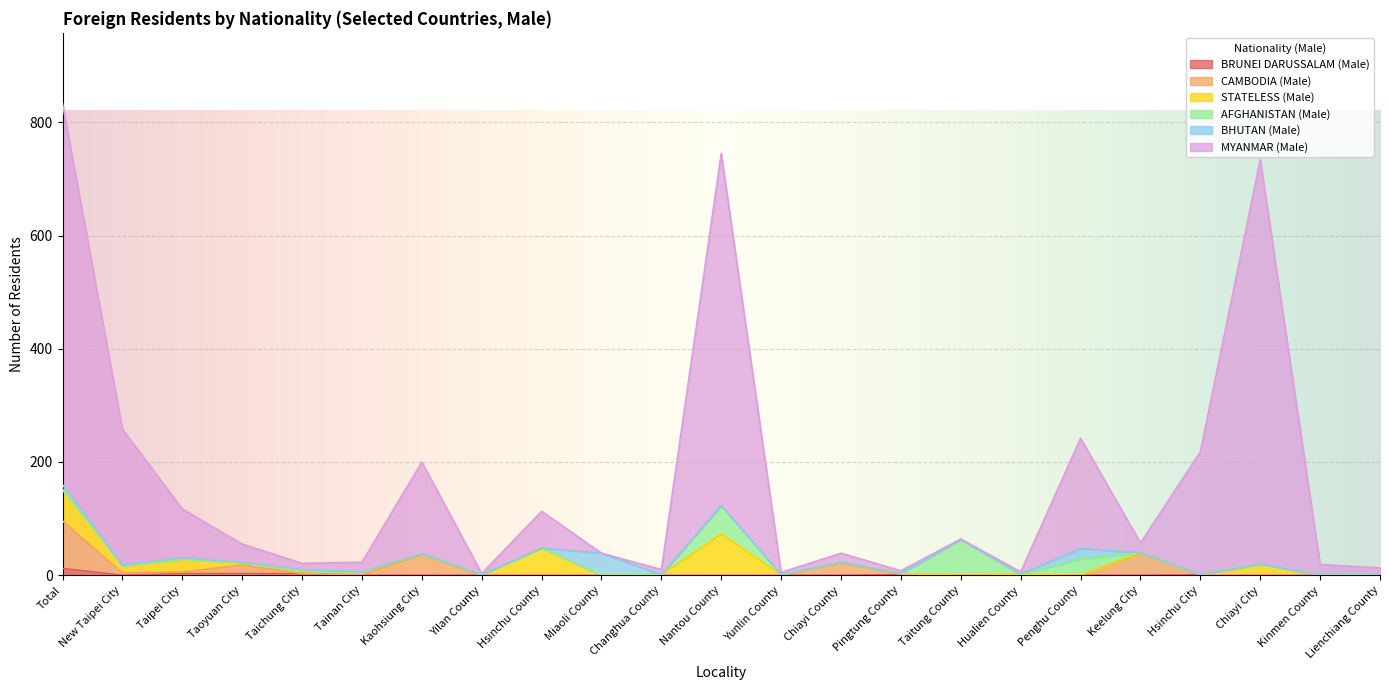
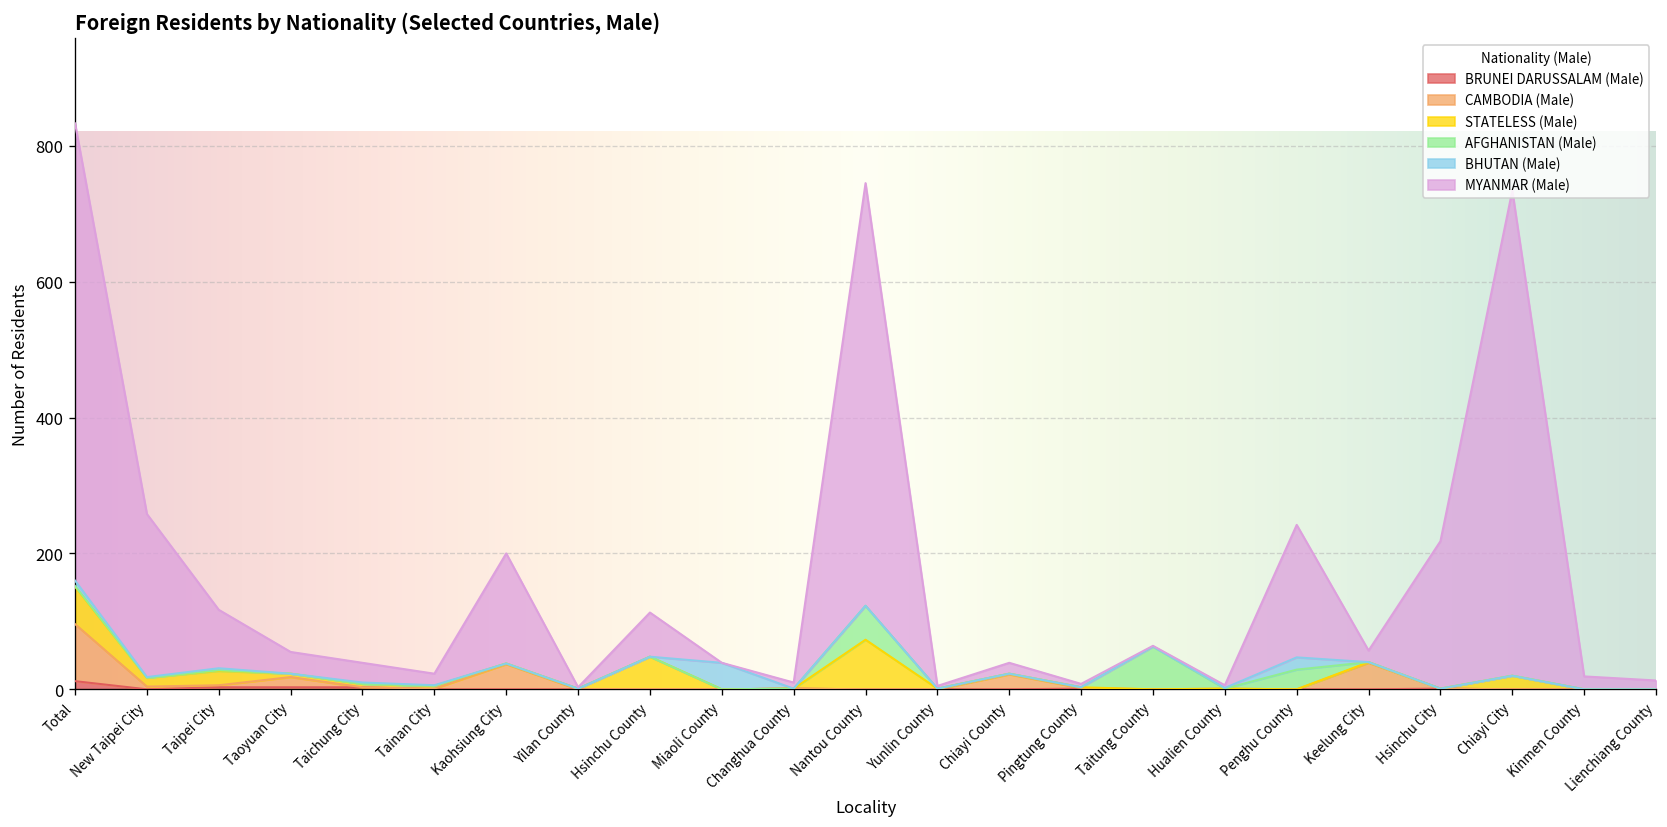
MYANMAR (Male), Taichung City: 10 -> 30
